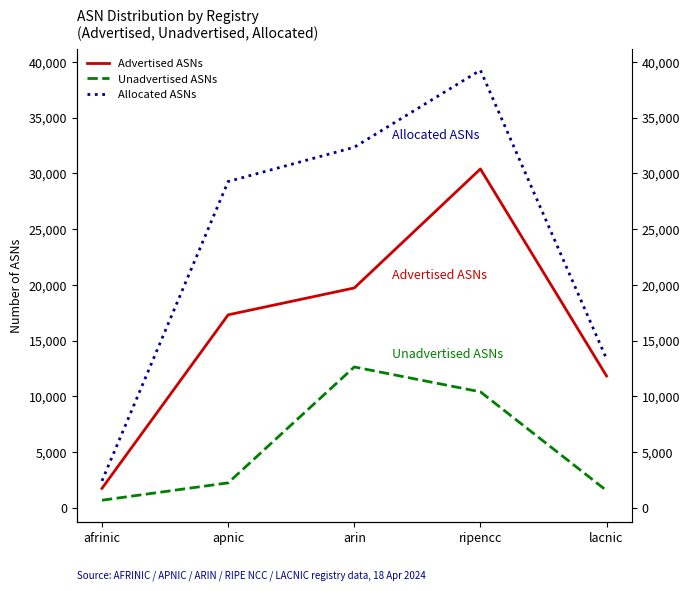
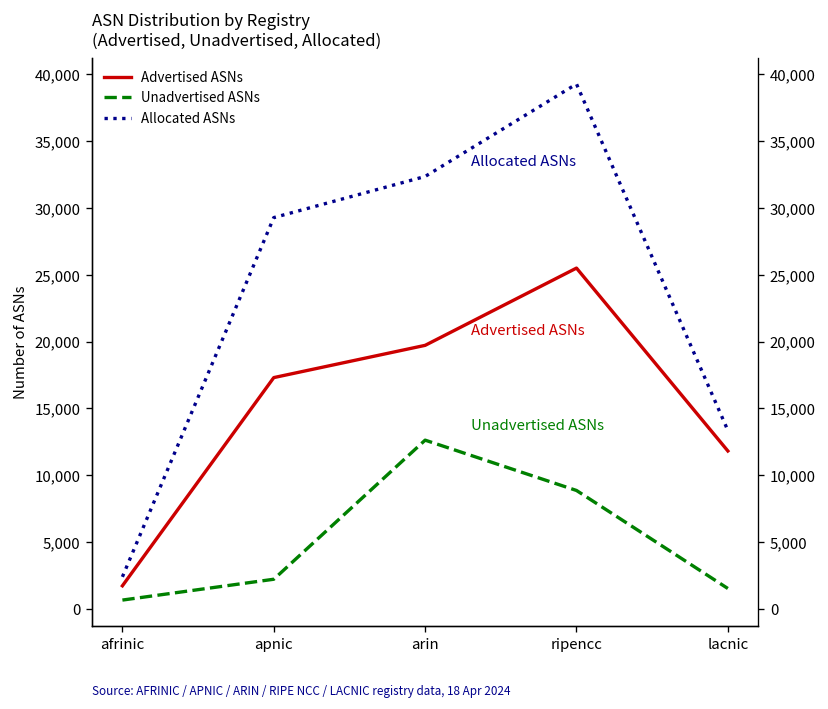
Advertised ASNs, ripencc: 30,400 -> 25,500
Unadvertised ASNs, ripencc: 10,400 -> 8,900
